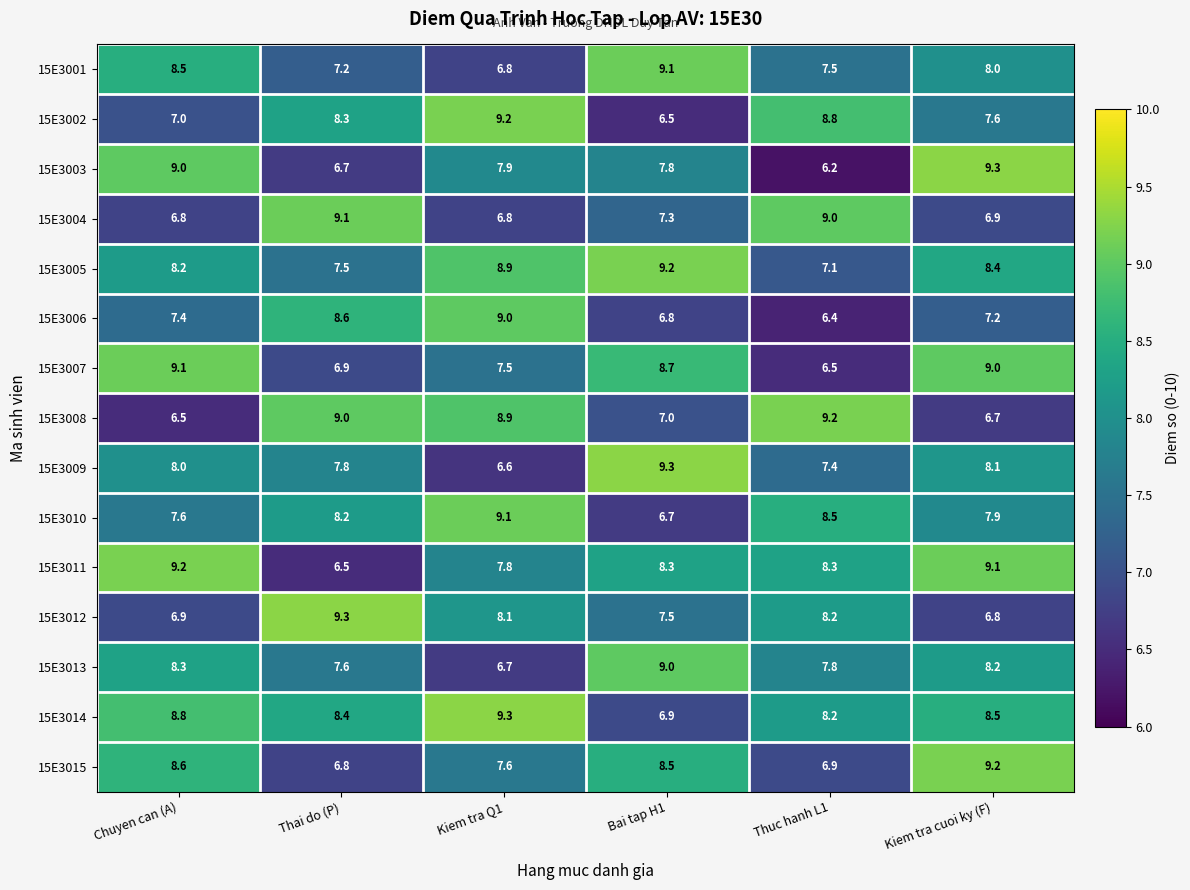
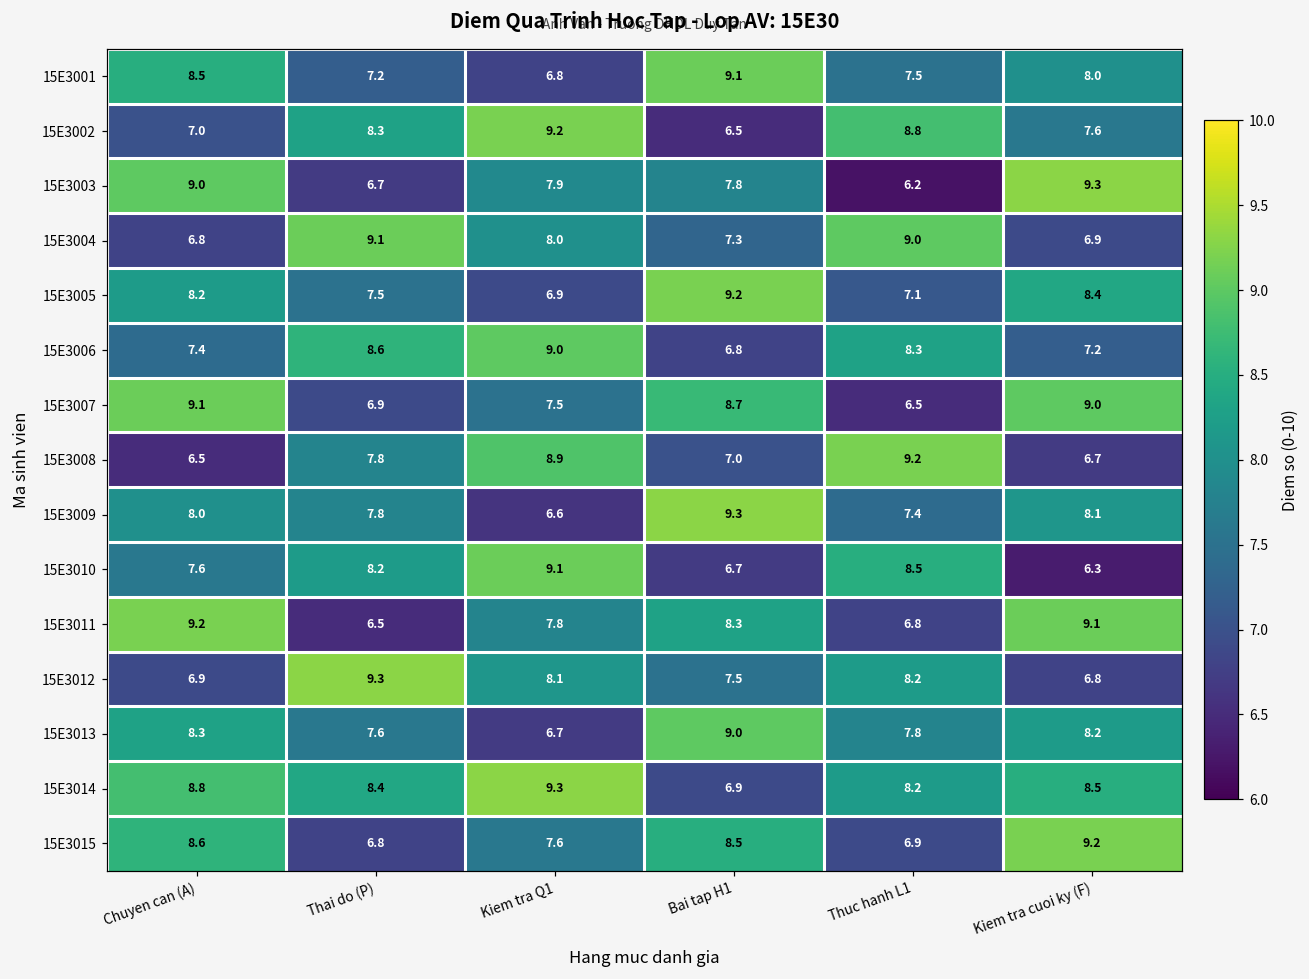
15E3004, Kiem tra Q1: 6.8 -> 8.0
15E3005, Kiem tra Q1: 8.9 -> 6.9
15E3006, Thuc hanh L1: 6.4 -> 8.3
15E3008, Thai do (P): 9.0 -> 7.8
15E3010, Kiem tra cuoi ky (F): 7.9 -> 6.3
15E3011, Thuc hanh L1: 8.3 -> 6.8
